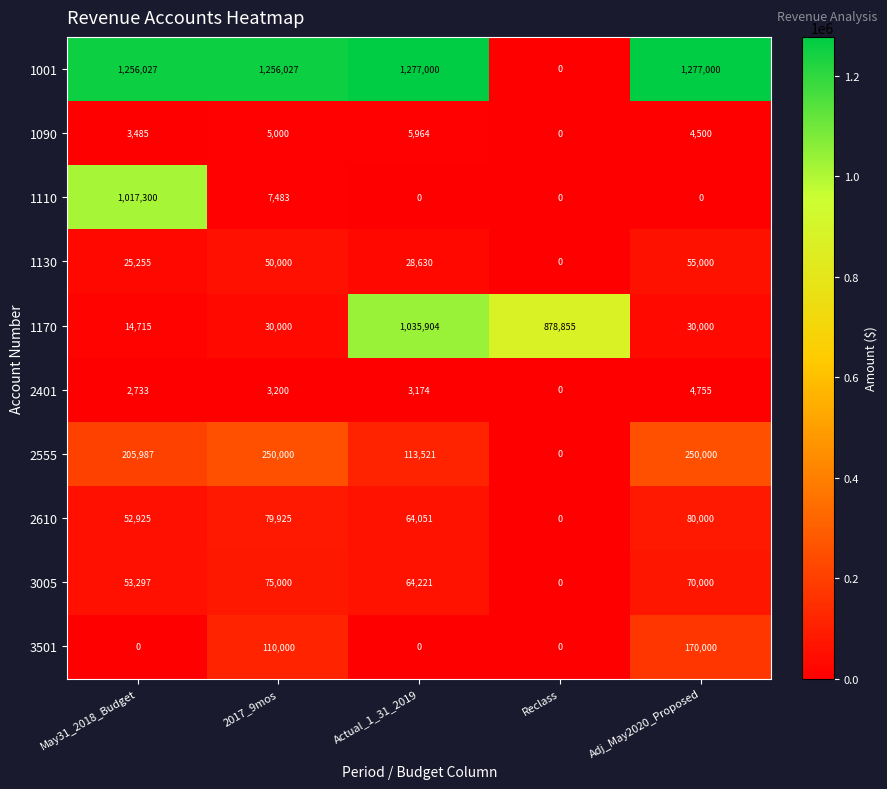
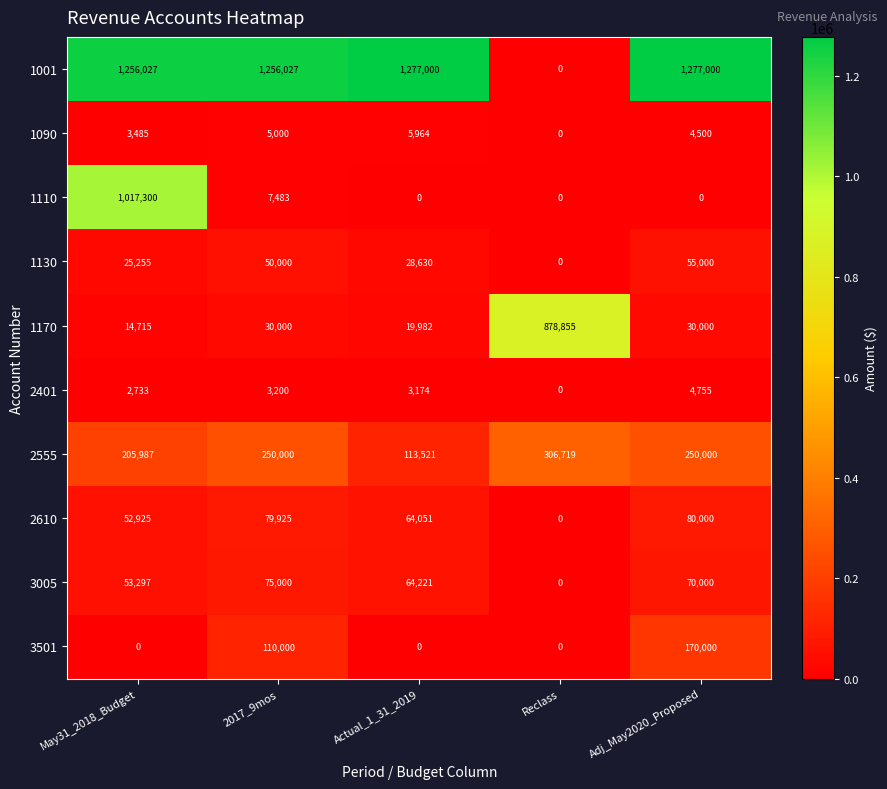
1170, Actual_1_31_2019: 1,035,904 -> 19,982
2555, Reclass: 0 -> 306,719
